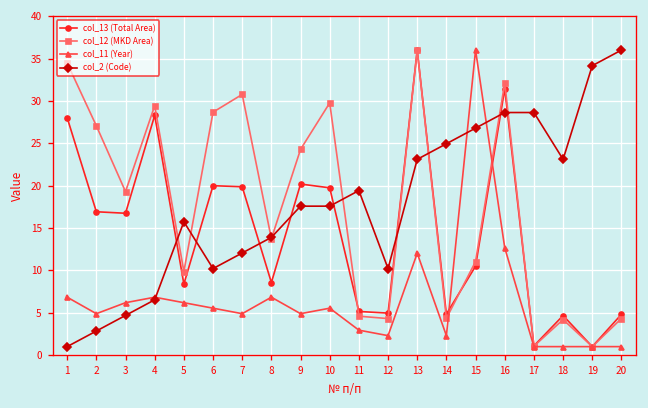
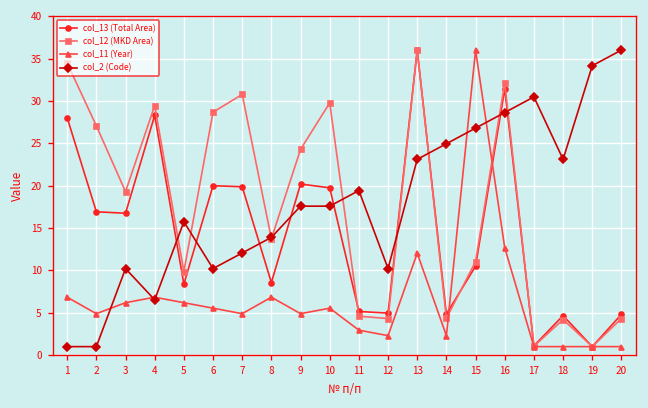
col_2 (Code), 2: 3 -> 1
col_2 (Code), 3: 5 -> 10
col_2 (Code), 17: 29 -> 30
